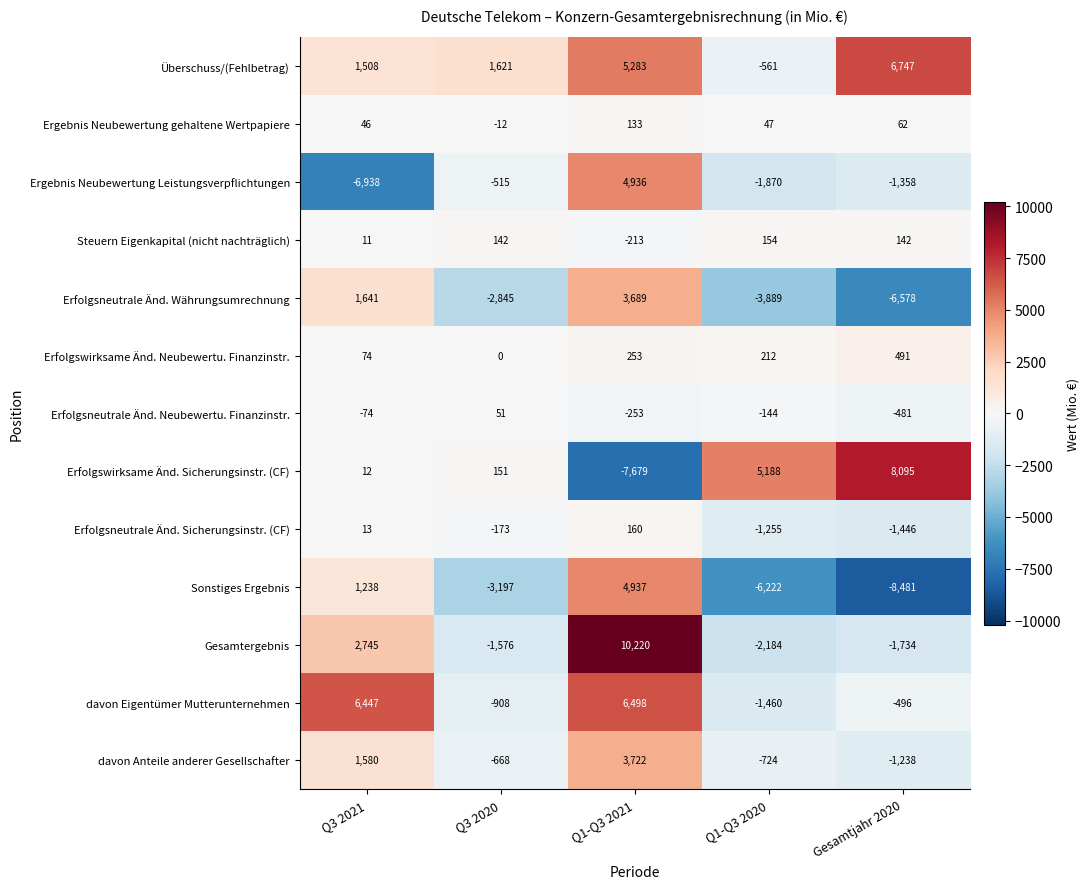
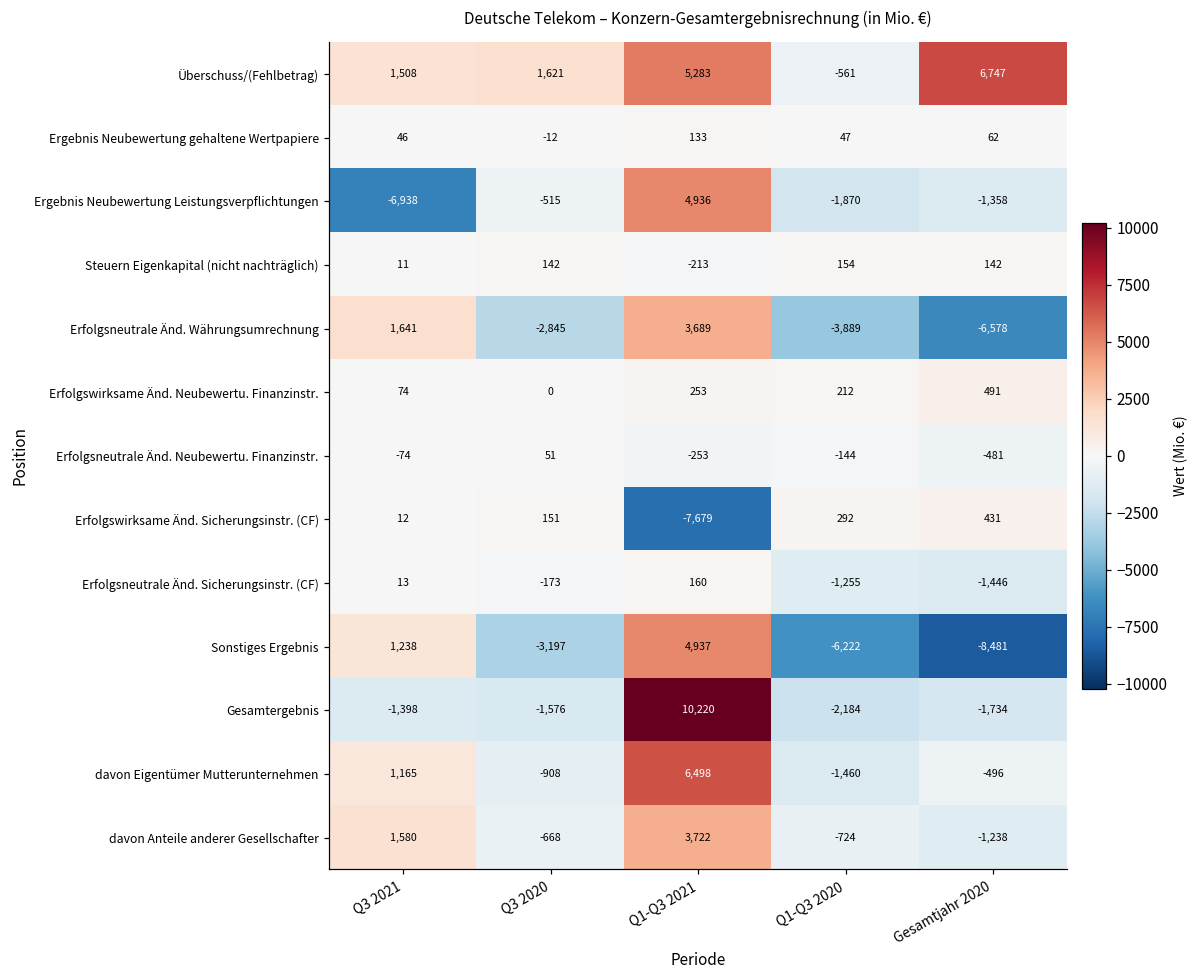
Erfolgswirksame Änd. Sicherungsinstr. (CF), Q1-Q3 2020: 5,188 -> 292
Erfolgswirksame Änd. Sicherungsinstr. (CF), Gesamtjahr 2020: 8,095 -> 431
Gesamtergebnis, Q3 2021: 2,745 -> -1,398
davon Eigentümer Mutterunternehmen, Q3 2021: 6,447 -> 1,165
